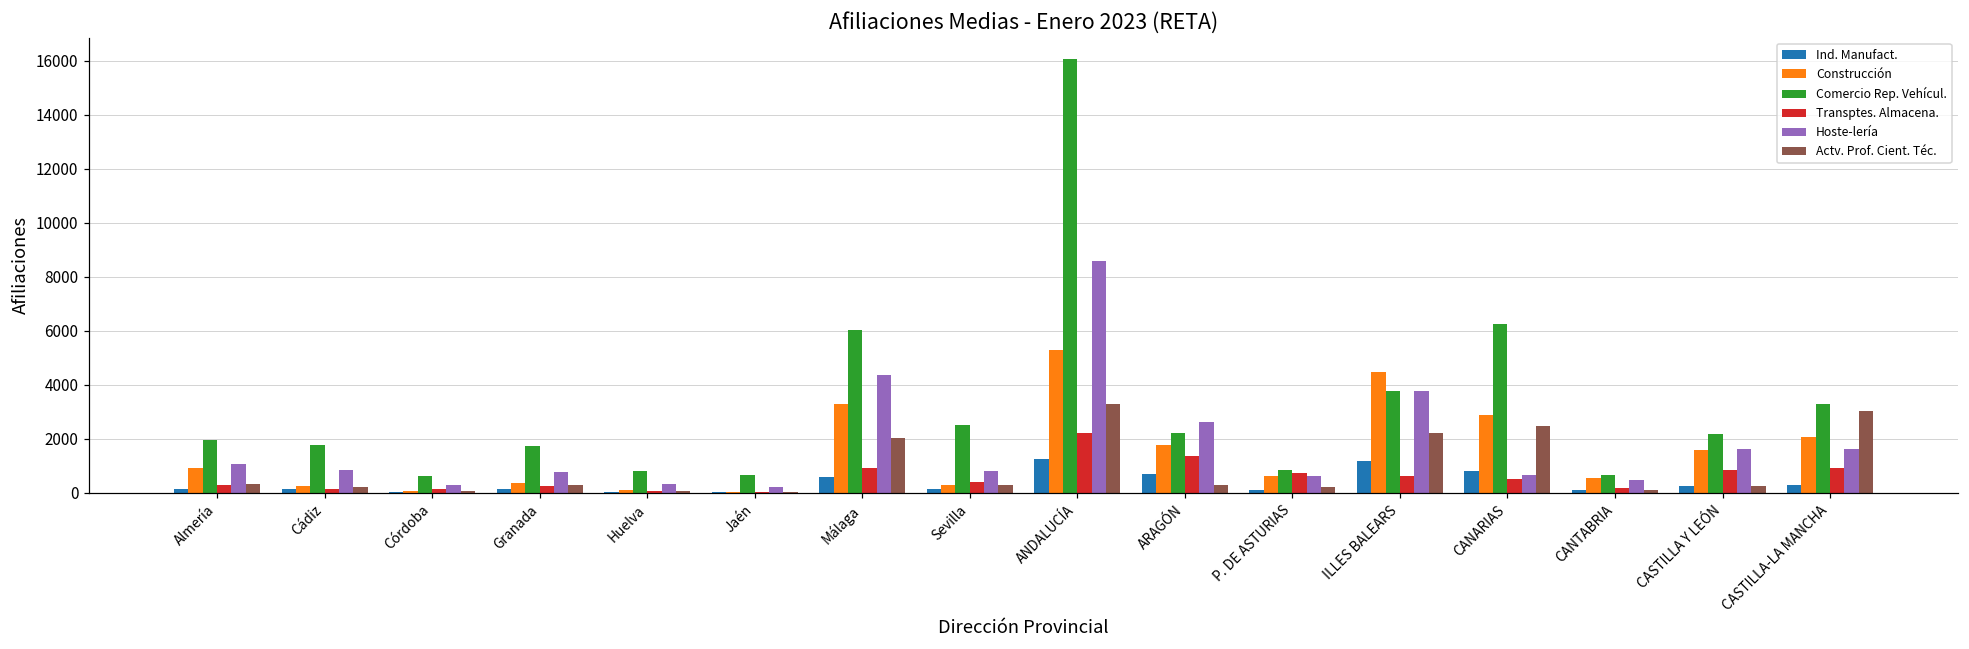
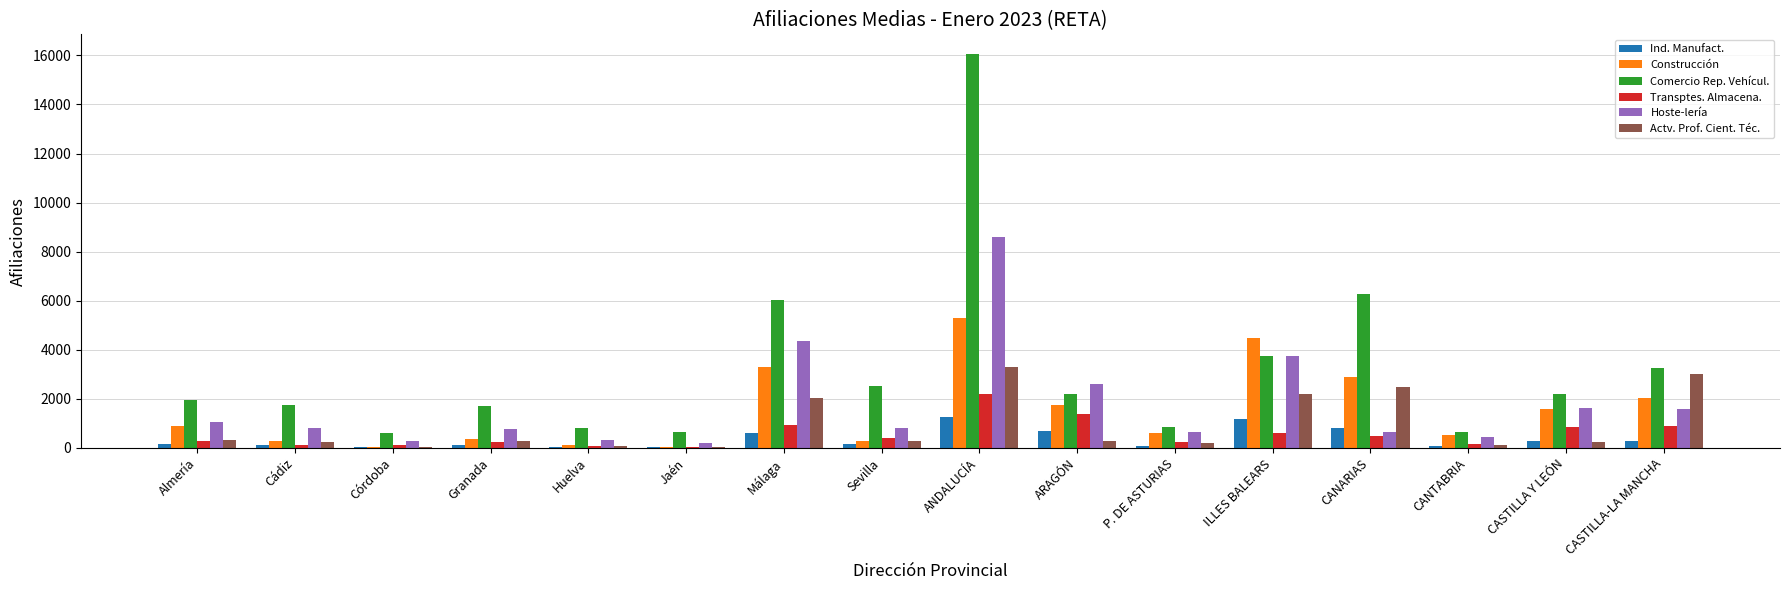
Transptes. Almacena., P. DE ASTURIAS: 700 -> 200
